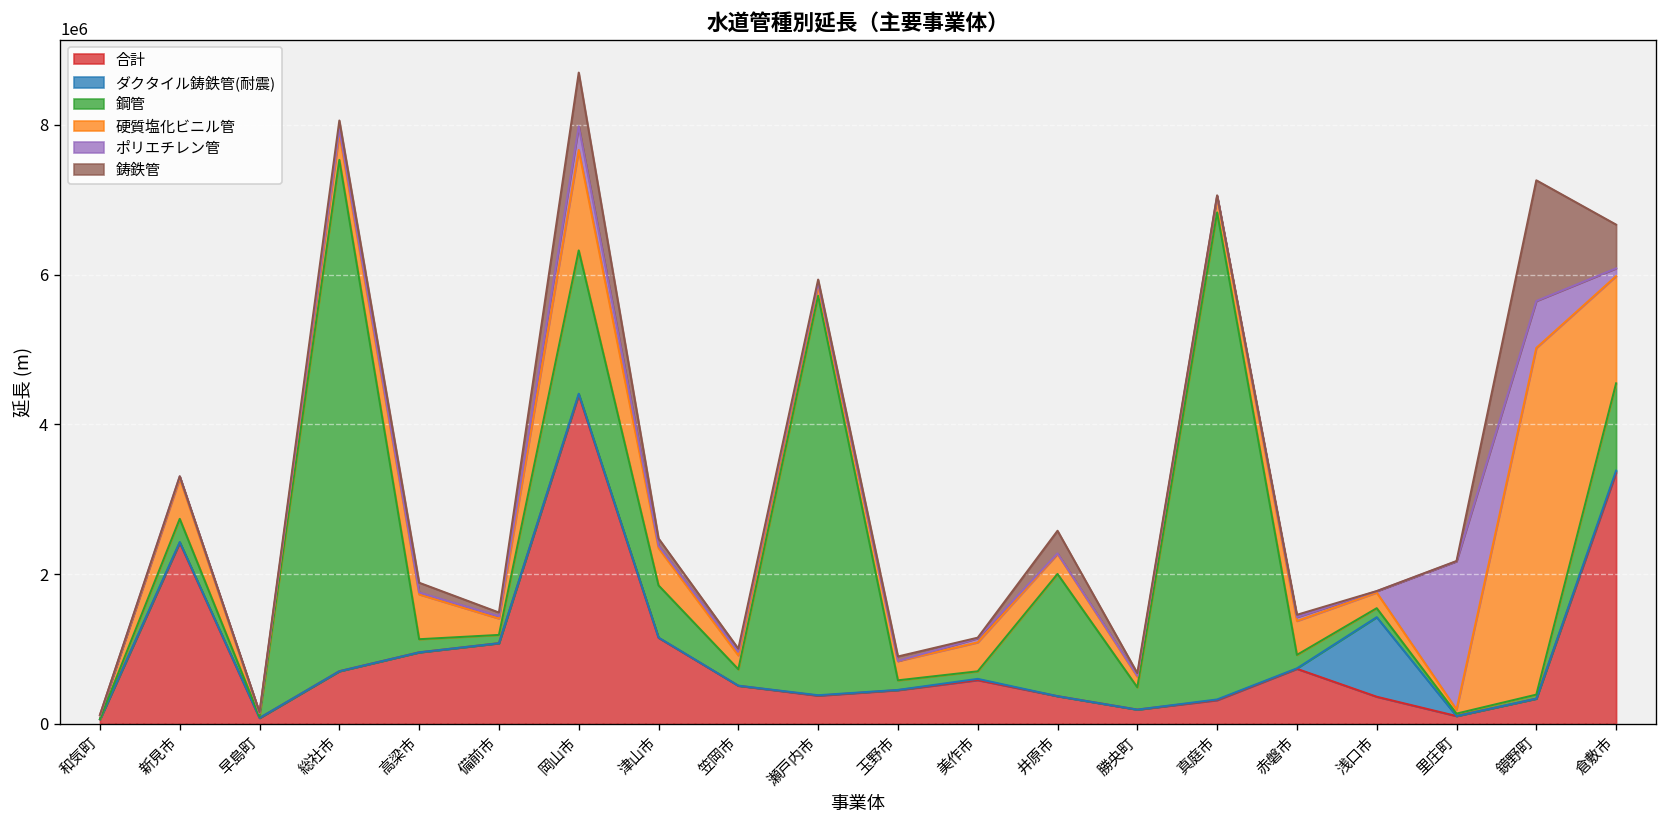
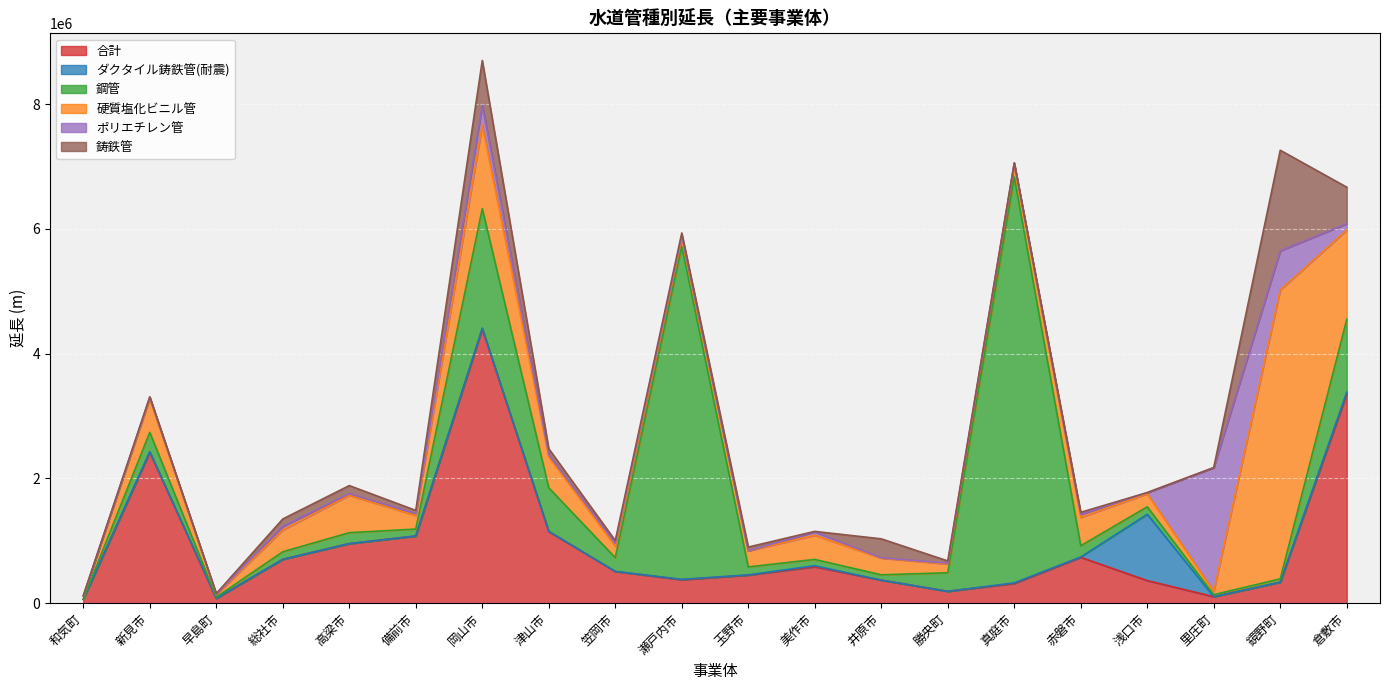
鋼管, 総社市: 6800000 -> 100000
鋼管, 井原市: 1600000 -> 100000
